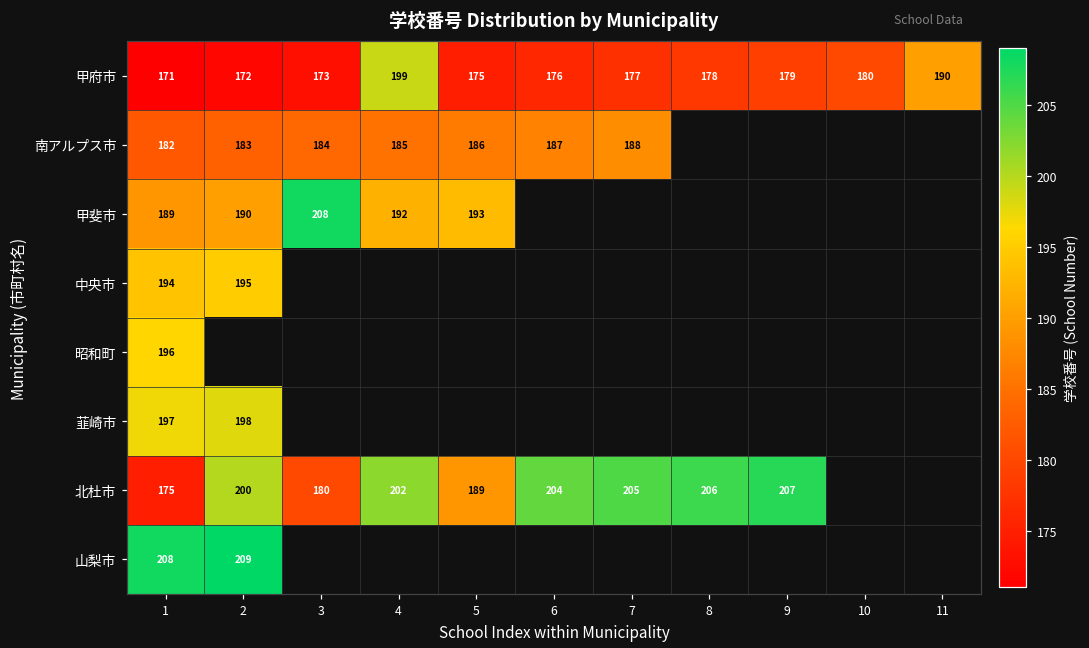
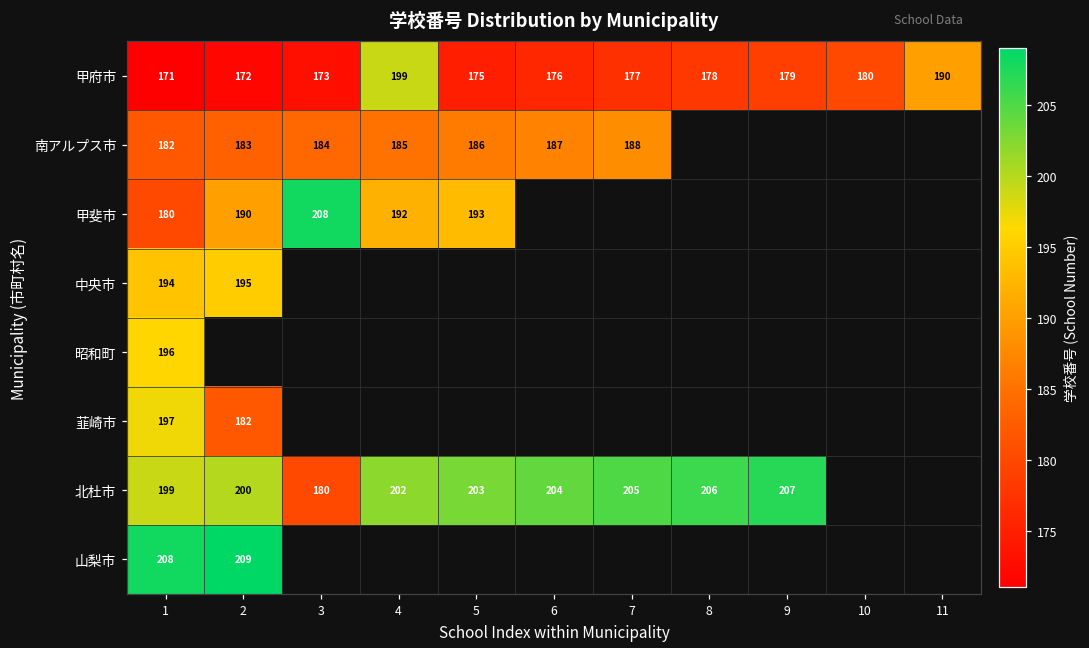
甲斐市, 1: 189 -> 180
韮崎市, 2: 198 -> 182
北杜市, 1: 175 -> 199
北杜市, 5: 189 -> 203
